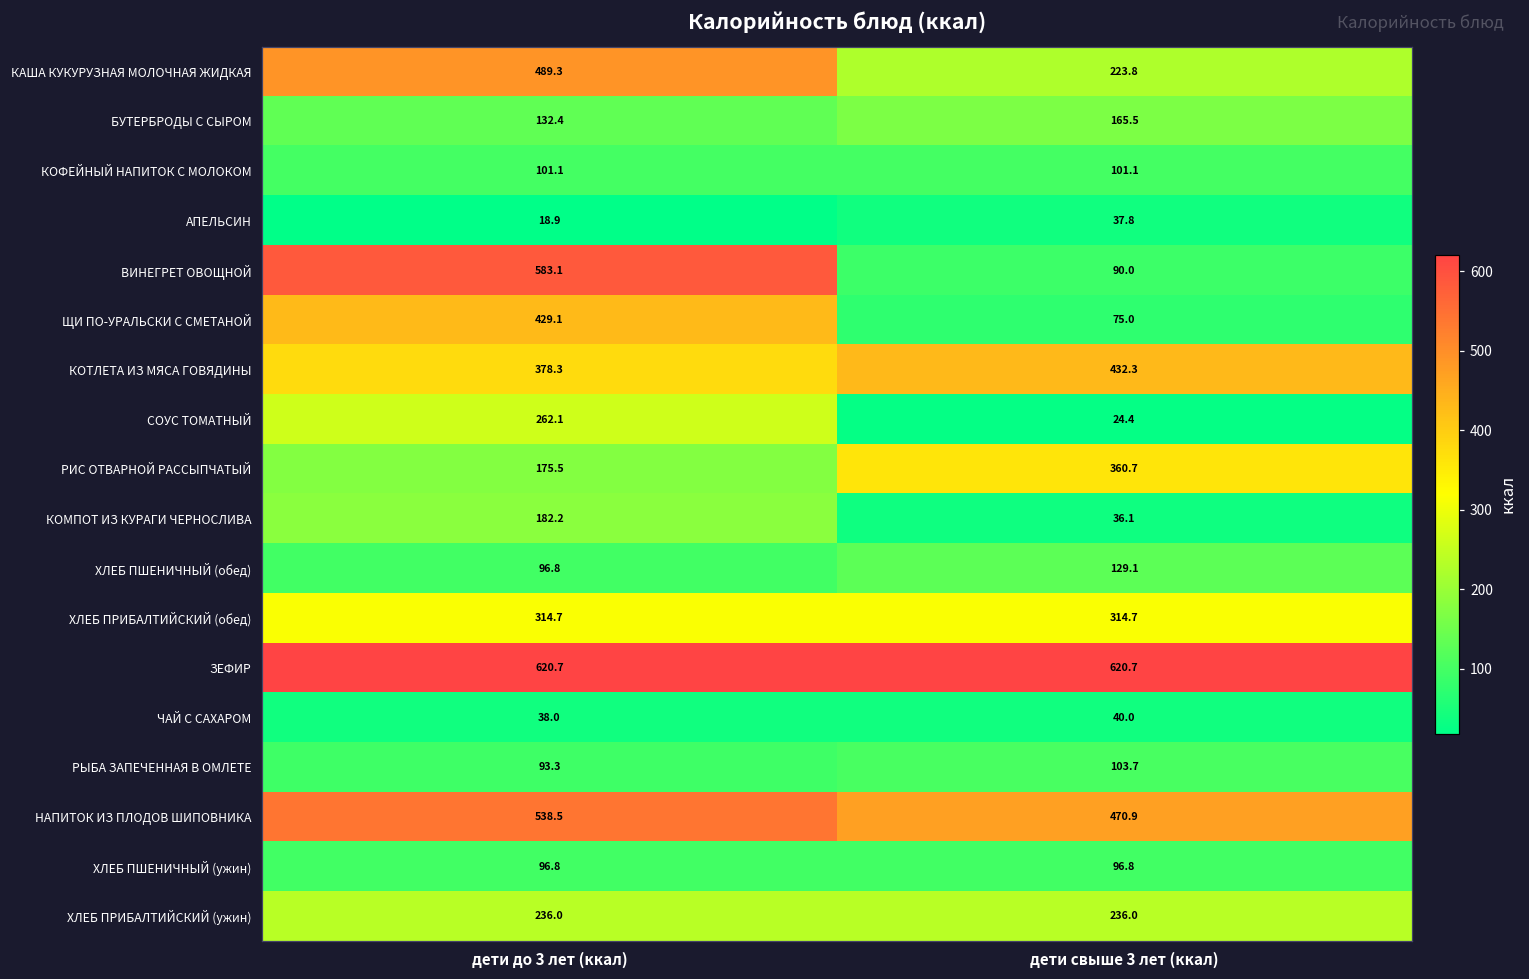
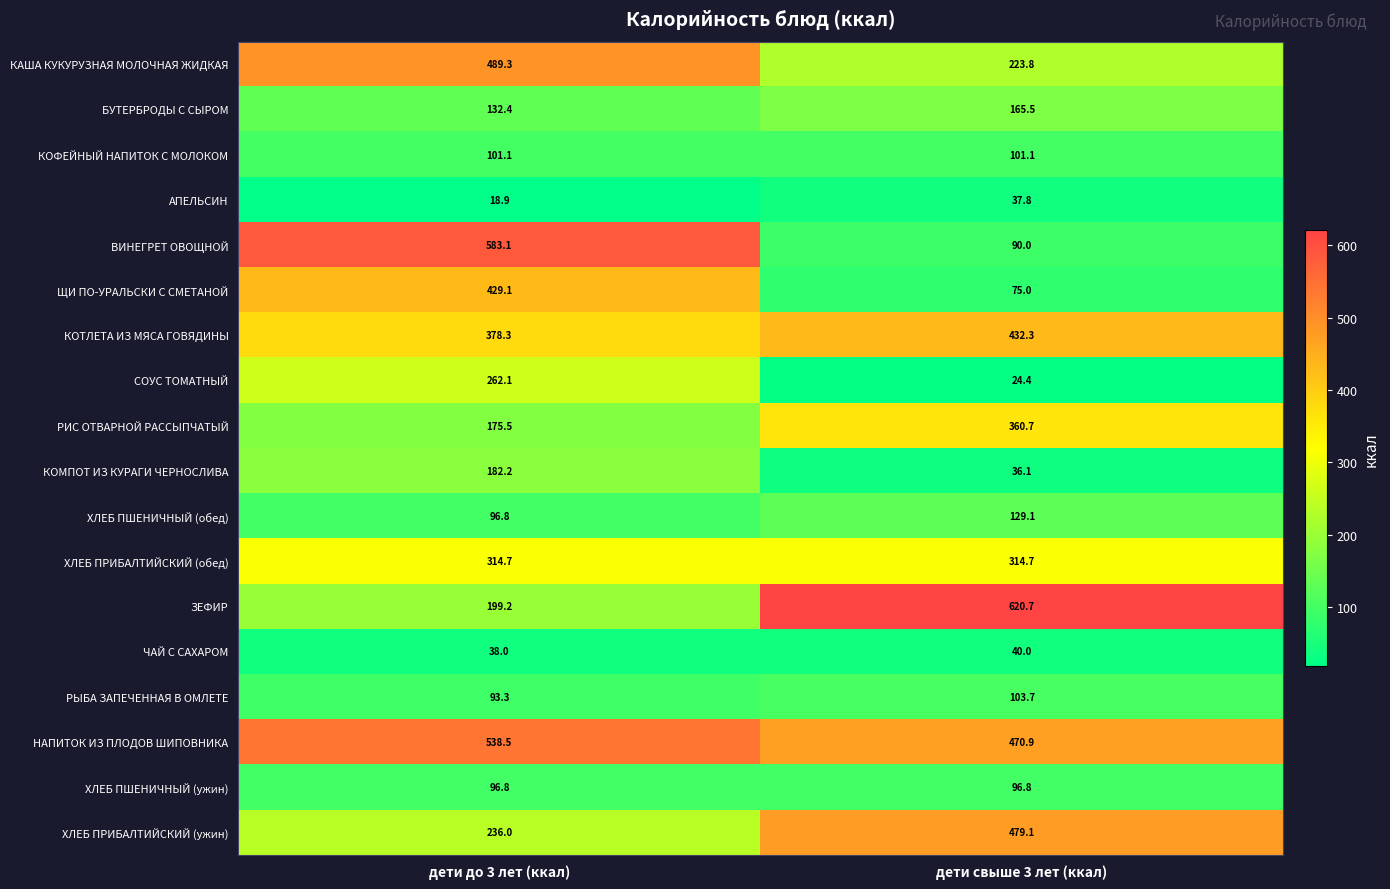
ЗЕФИР, дети до 3 лет (ккал): 620.7 -> 199.2
ХЛЕБ ПРИБАЛТИЙСКИЙ (ужин), дети свыше 3 лет (ккал): 236.0 -> 479.1
